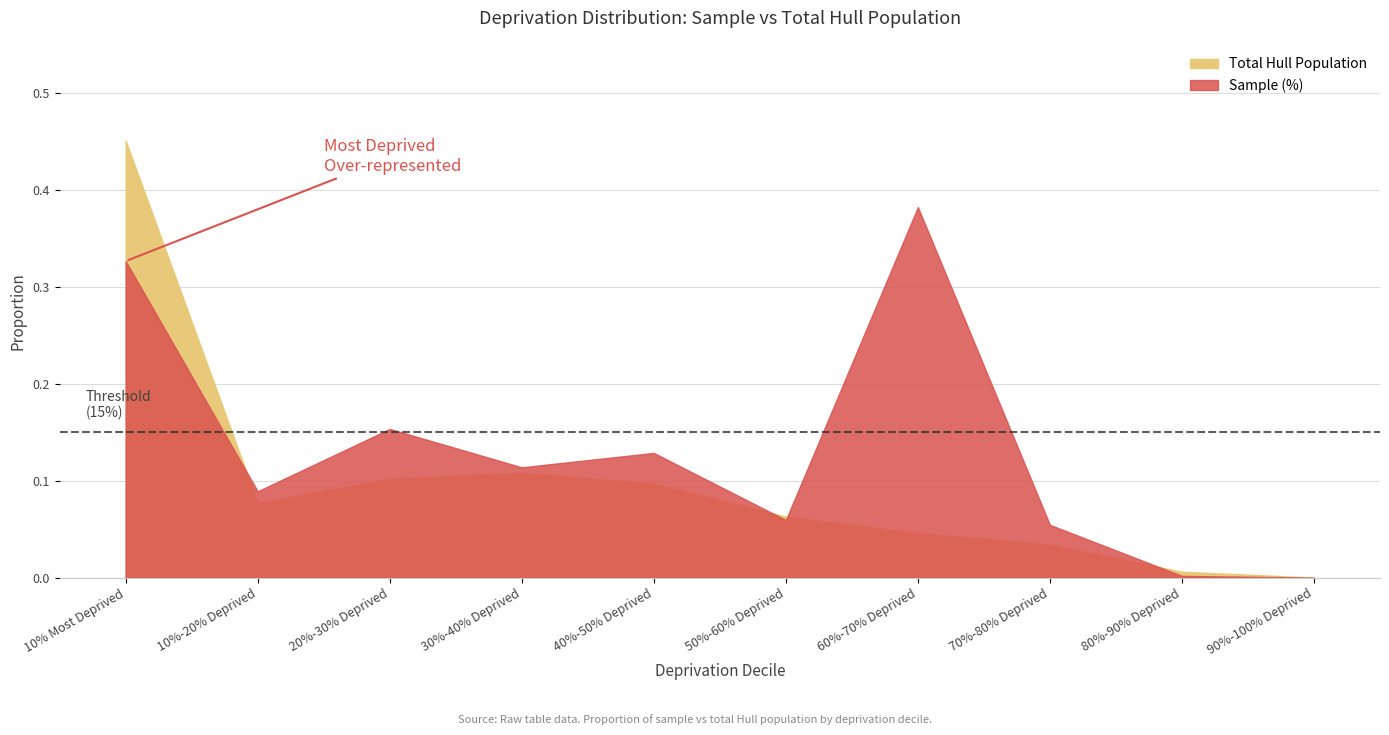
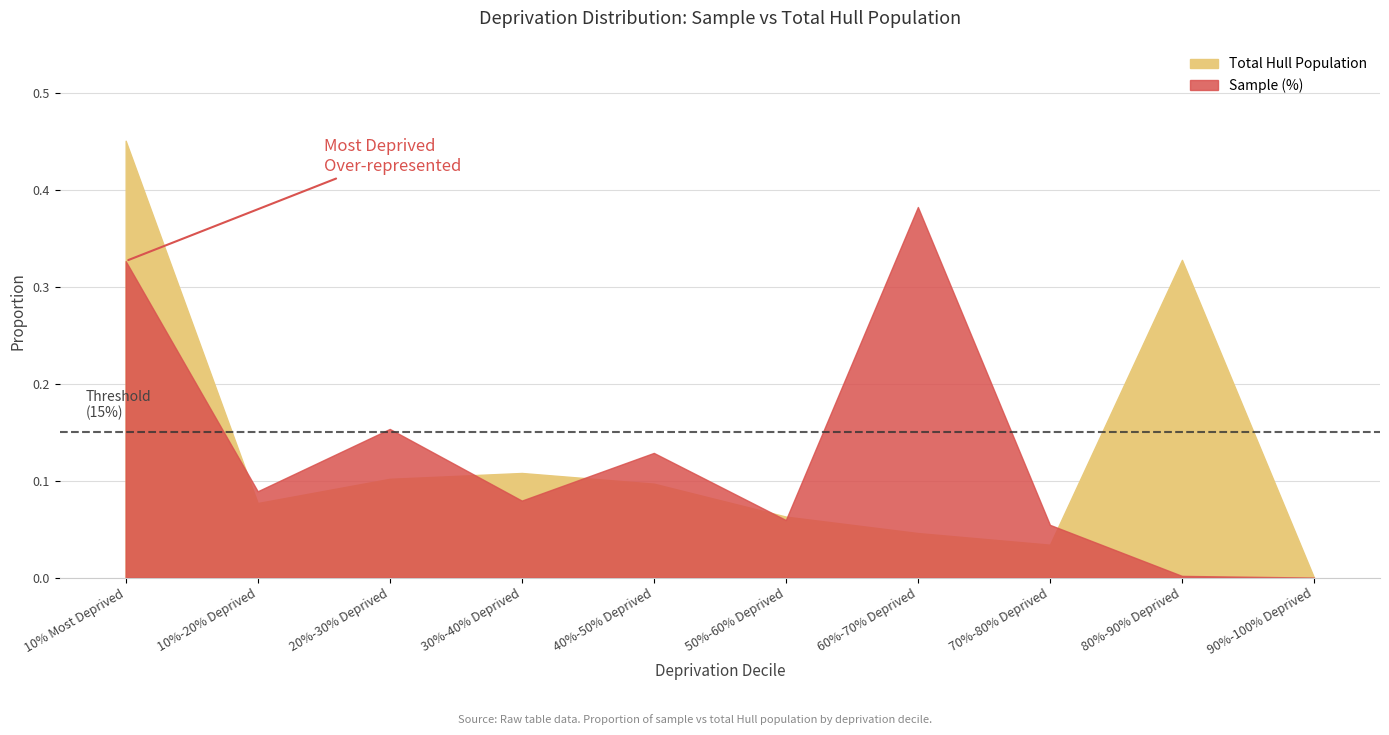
Sample (%), 30%-40% Deprived: 0.11 -> 0.08
Total Hull Population, 80%-90% Deprived: 0.01 -> 0.33
